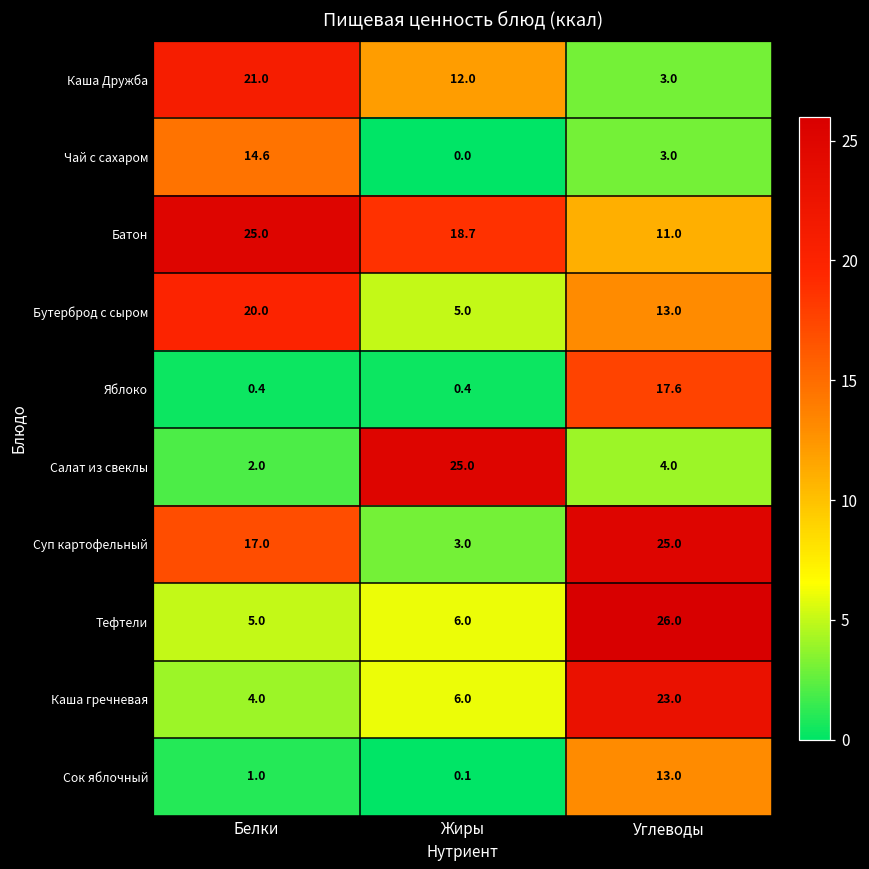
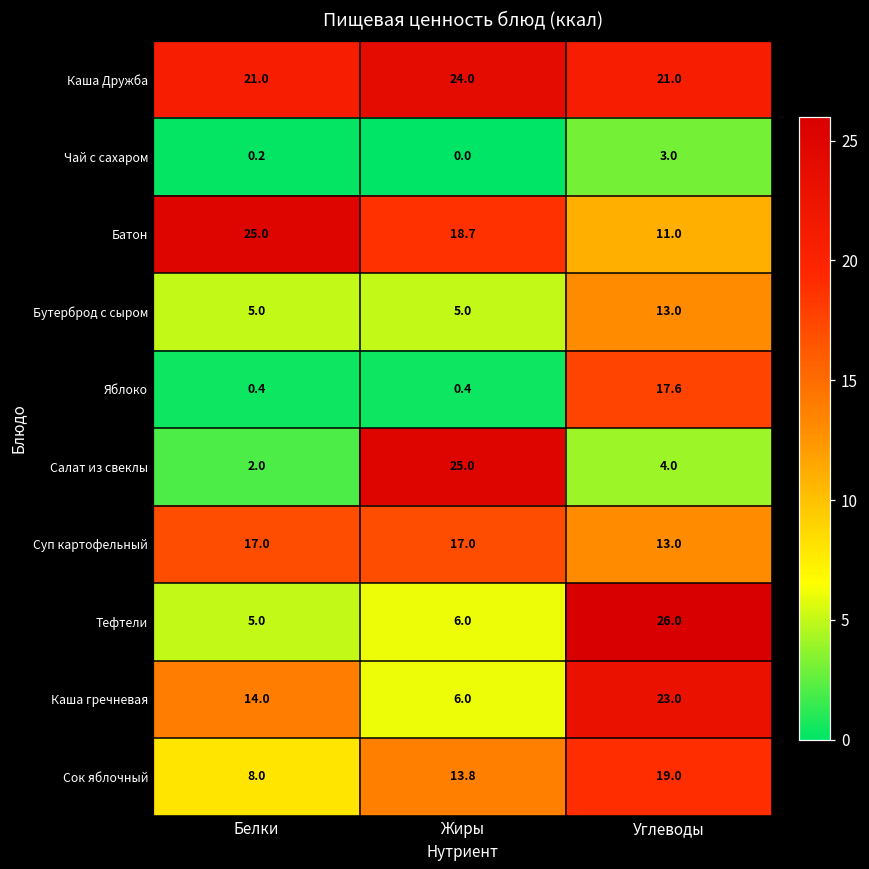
Каша Дружба, Жиры: 12.0 -> 24.0
Каша Дружба, Углеводы: 3.0 -> 21.0
Чай с сахаром, Белки: 14.6 -> 0.2
Бутерброд с сыром, Белки: 20.0 -> 5.0
Суп картофельный, Жиры: 3.0 -> 17.0
Суп картофельный, Углеводы: 25.0 -> 13.0
Каша гречневая, Белки: 4.0 -> 14.0
Сок яблочный, Белки: 1.0 -> 8.0
Сок яблочный, Жиры: 0.1 -> 13.8
Сок яблочный, Углеводы: 13.0 -> 19.0
